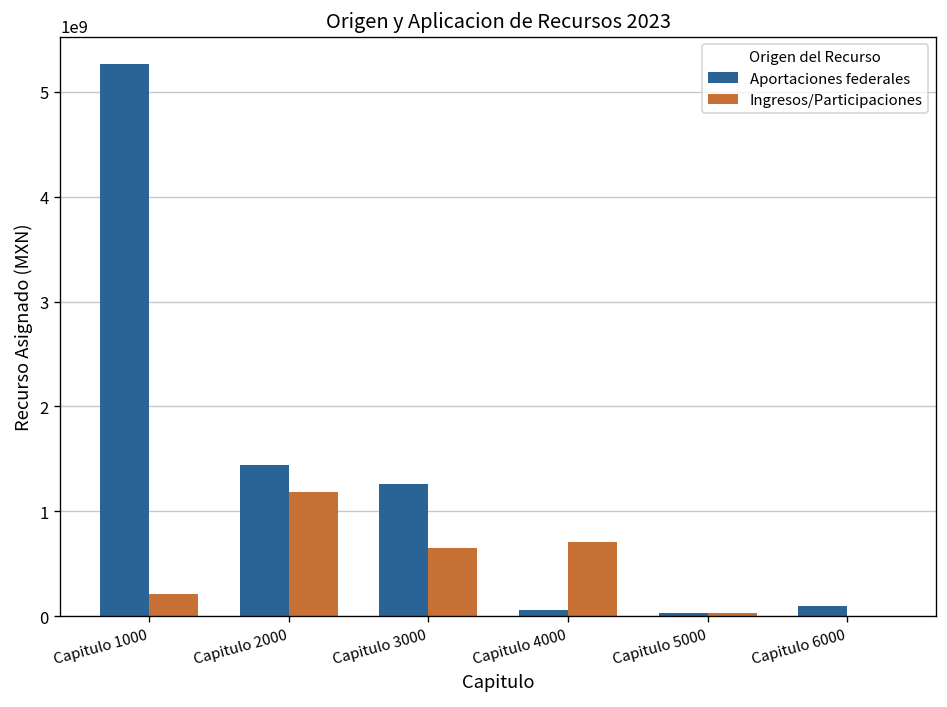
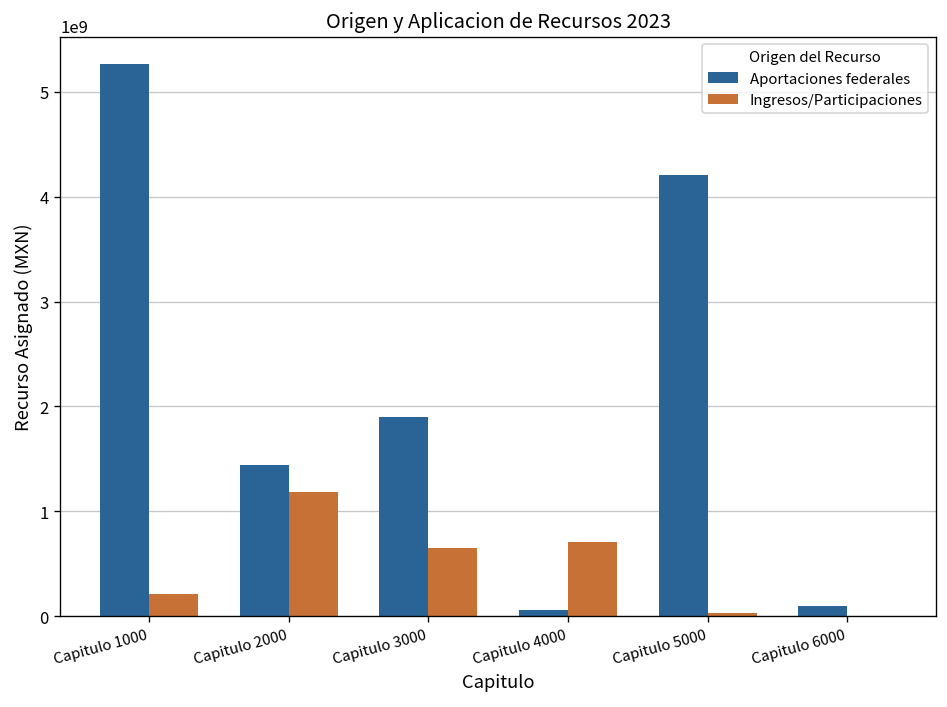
Aportaciones federales, Capitulo 3000: 1300000000 -> 1900000000
Aportaciones federales, Capitulo 5000: 0 -> 4200000000
